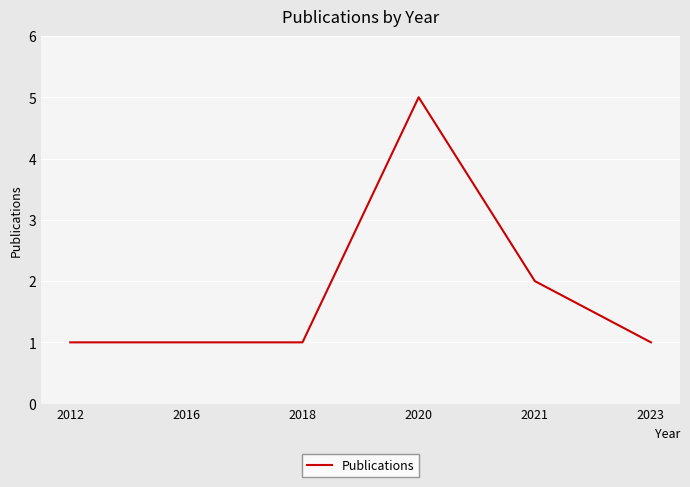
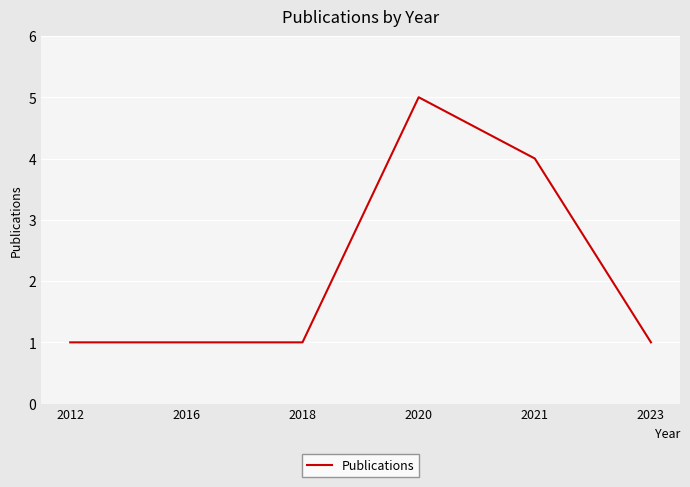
2021: 2 -> 4
